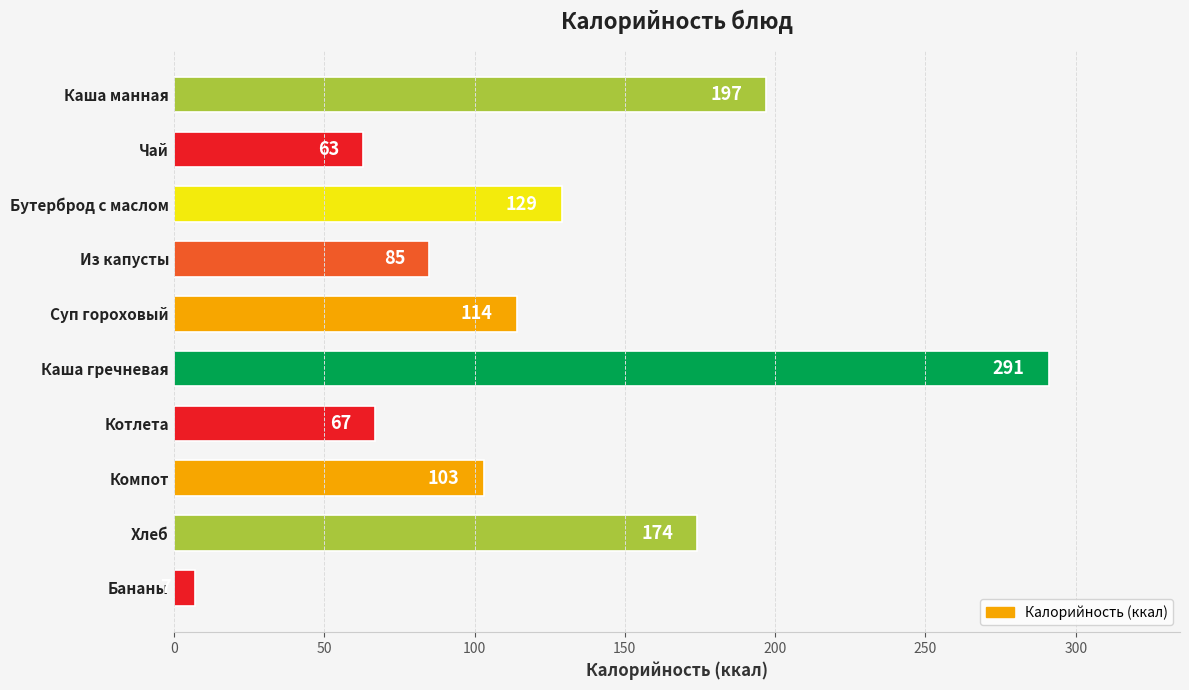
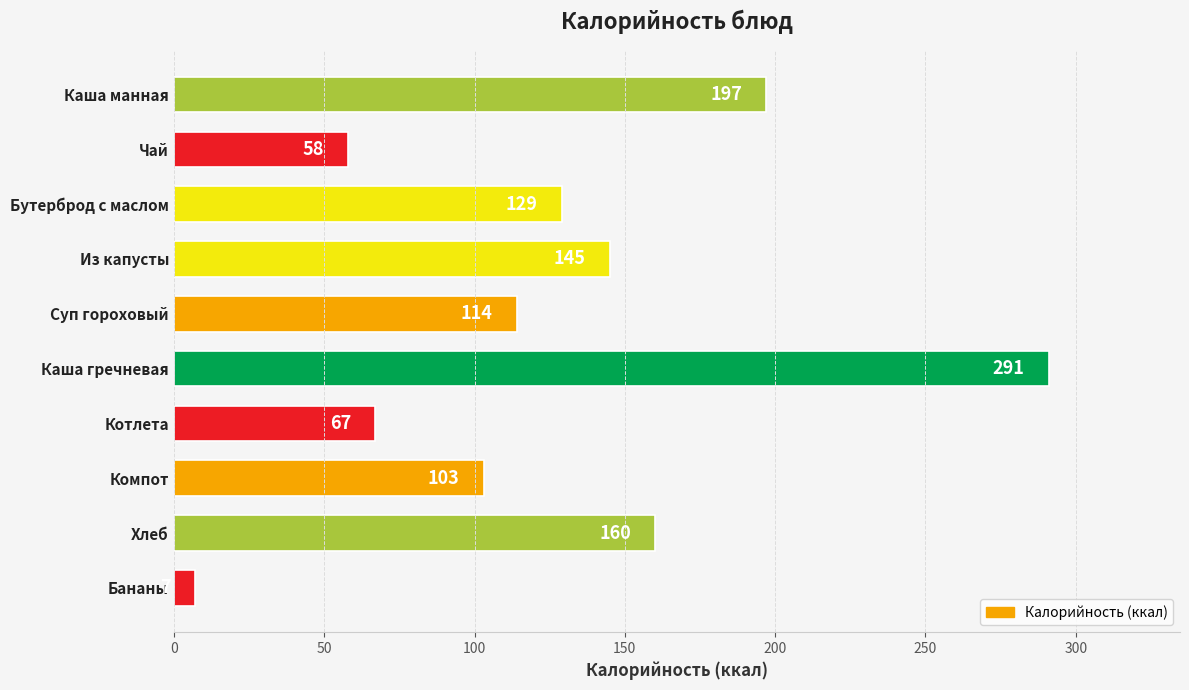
Чай: 63 -> 58
Из капусты: 85 -> 145
Хлеб: 174 -> 160
